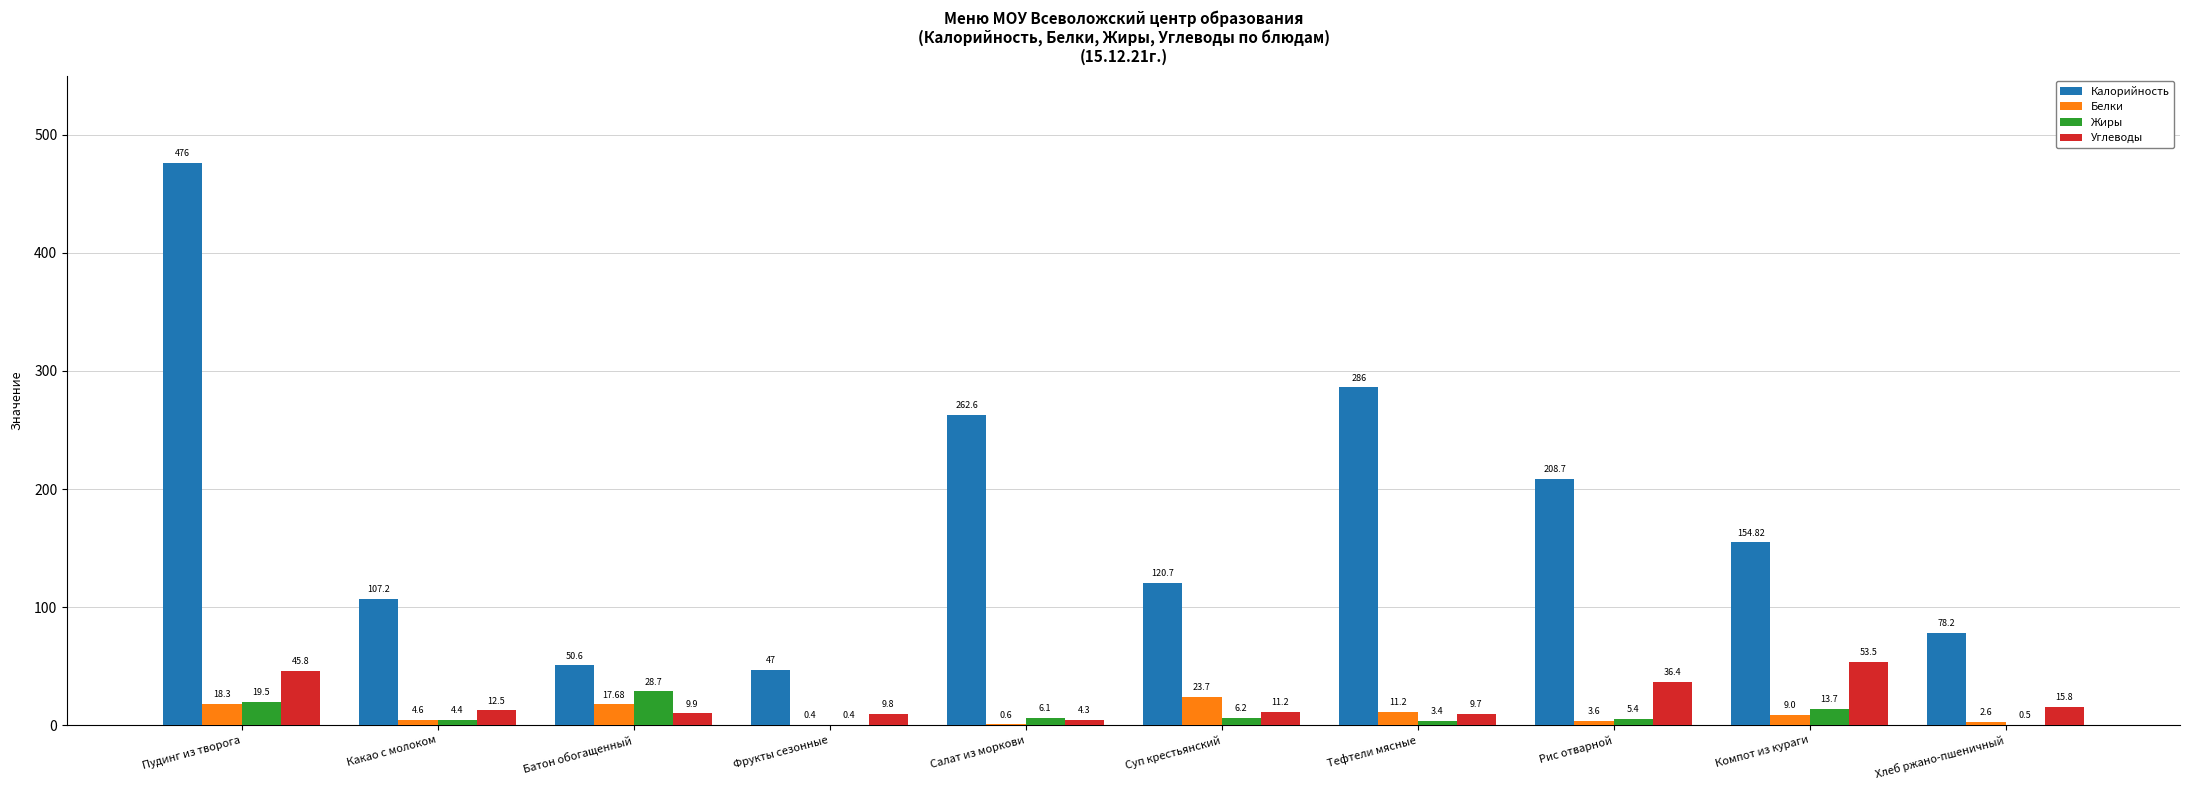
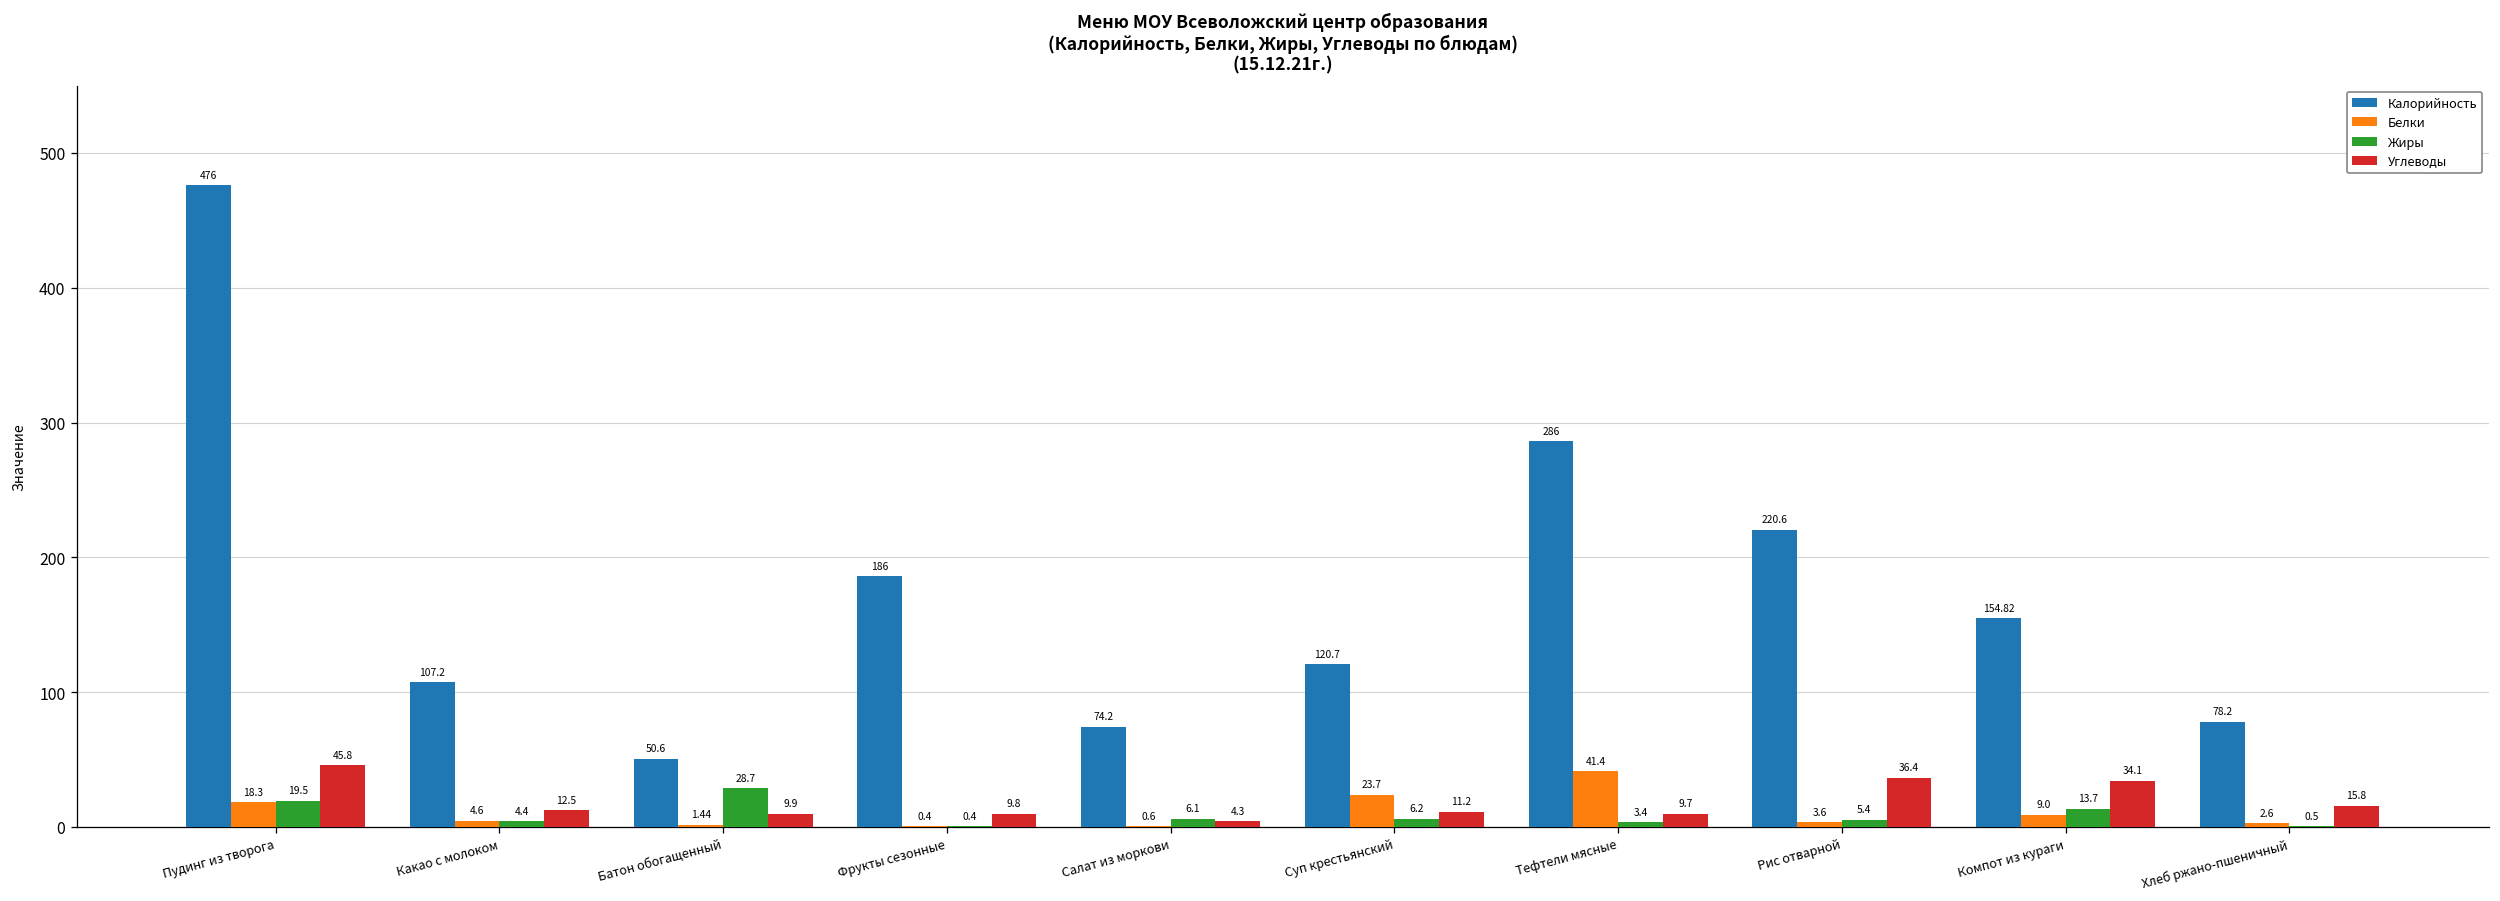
Белки, Батон обогащенный: 17.68 -> 1.44
Калорийность, Фрукты сезонные: 47 -> 186
Калорийность, Салат из моркови: 262.6 -> 74.2
Белки, Тефтели мясные: 11.2 -> 41.4
Калорийность, Рис отварной: 208.7 -> 220.6
Углеводы, Компот из кураги: 53.5 -> 34.1
